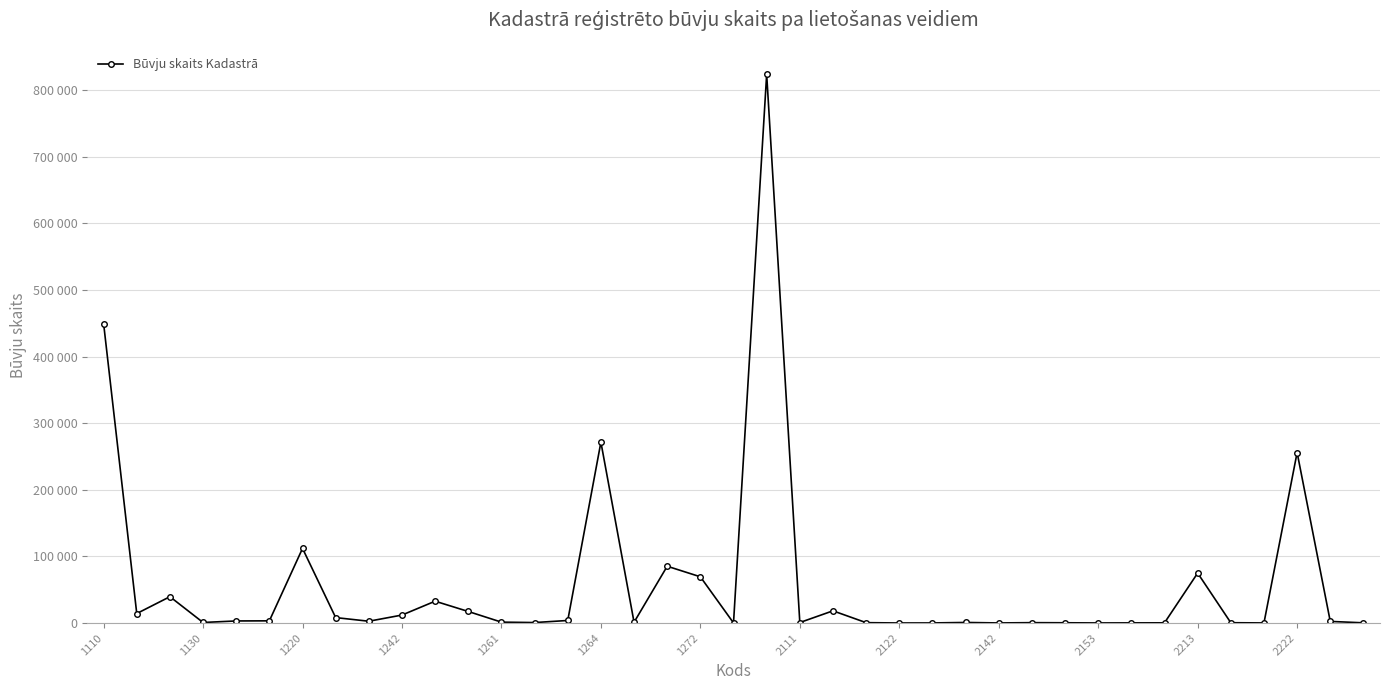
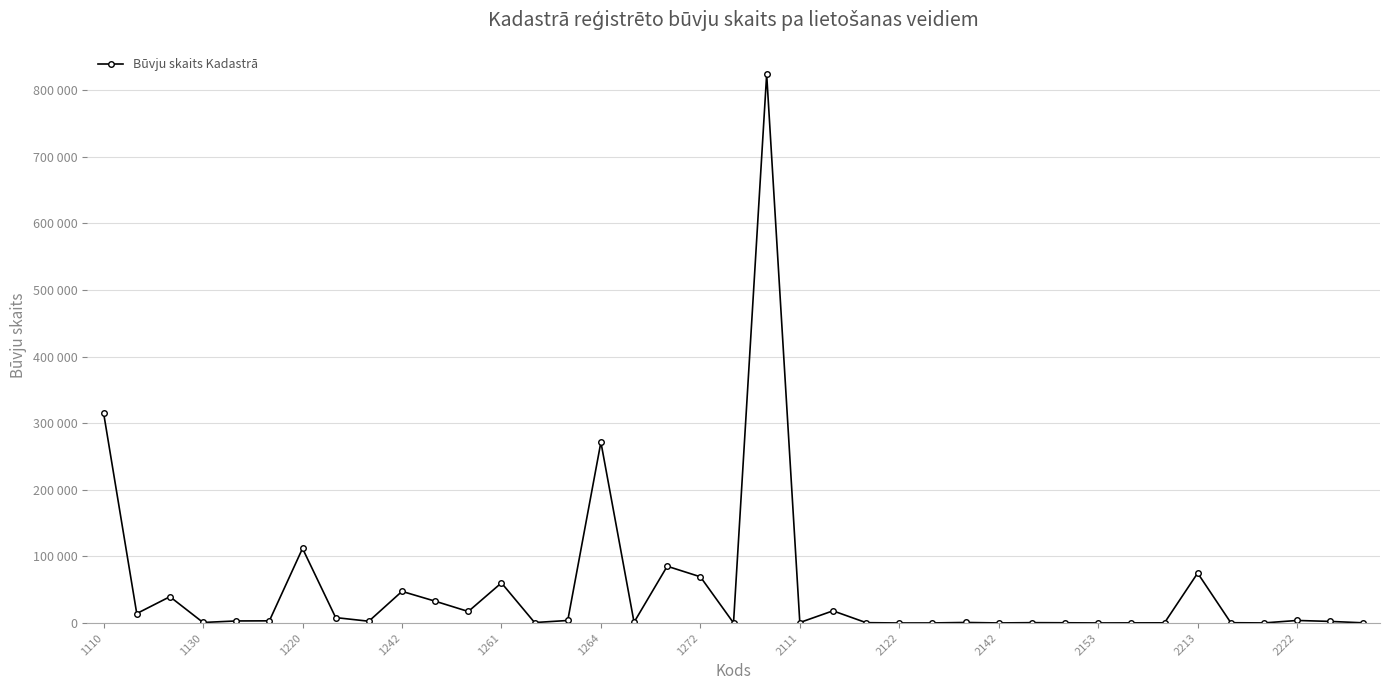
1110: 450000 -> 320000
1242: 10000 -> 50000
1261: 0 -> 60000
2222: 260000 -> 0
